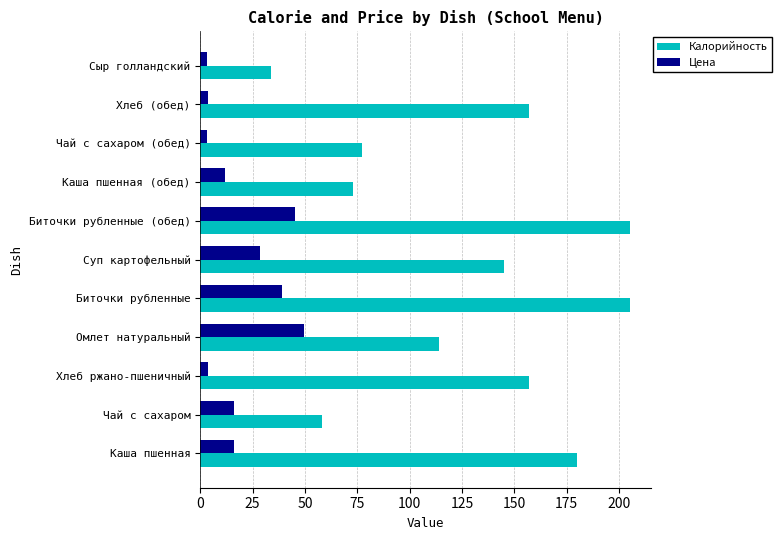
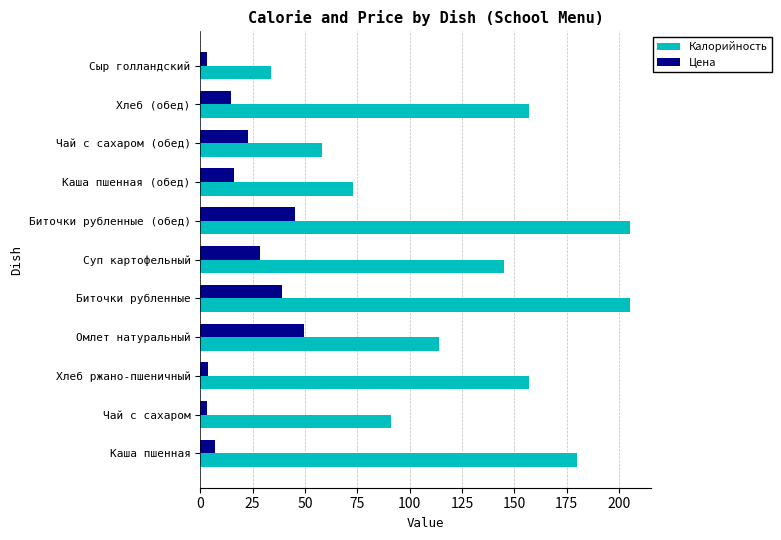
Цена, Хлеб (обед): 4 -> 15
Цена, Чай с сахаром (обед): 3 -> 23
Калорийность, Чай с сахаром (обед): 77 -> 58
Цена, Каша пшенная (обед): 12 -> 16
Цена, Чай с сахаром: 16 -> 3
Калорийность, Чай с сахаром: 58 -> 91
Цена, Каша пшенная: 16 -> 7
